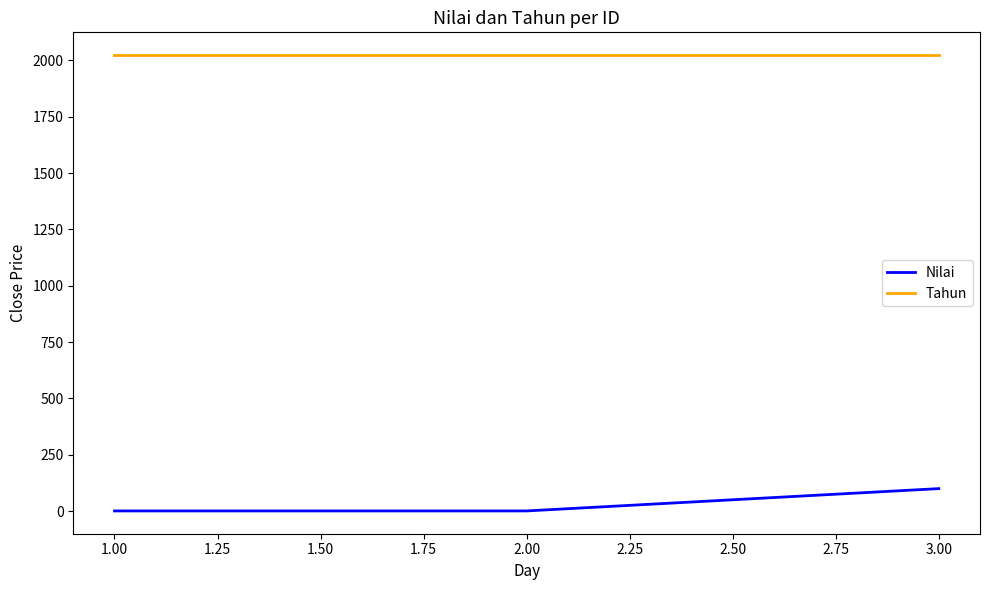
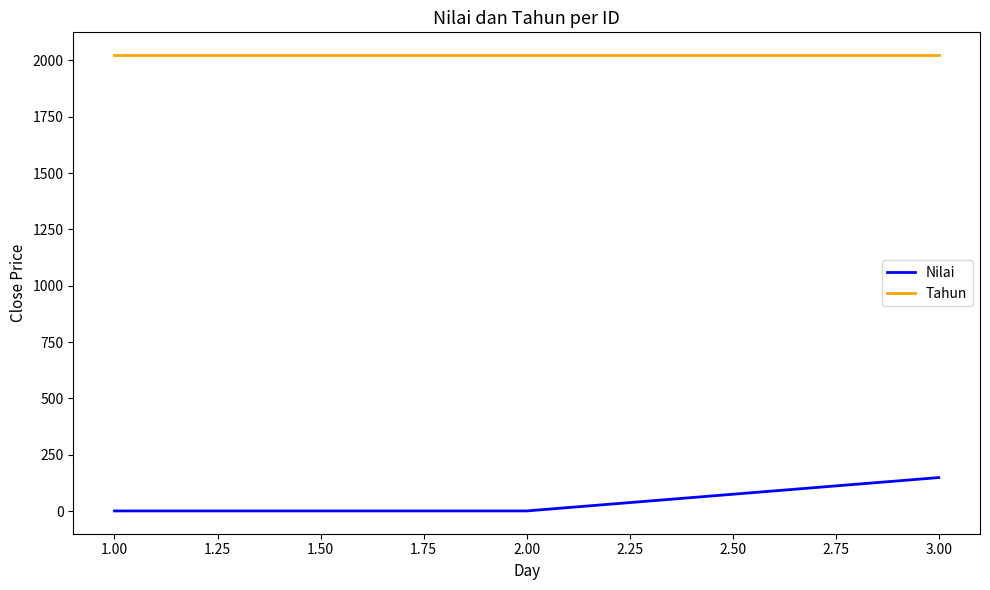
Nilai, 3.00: 100 -> 150
